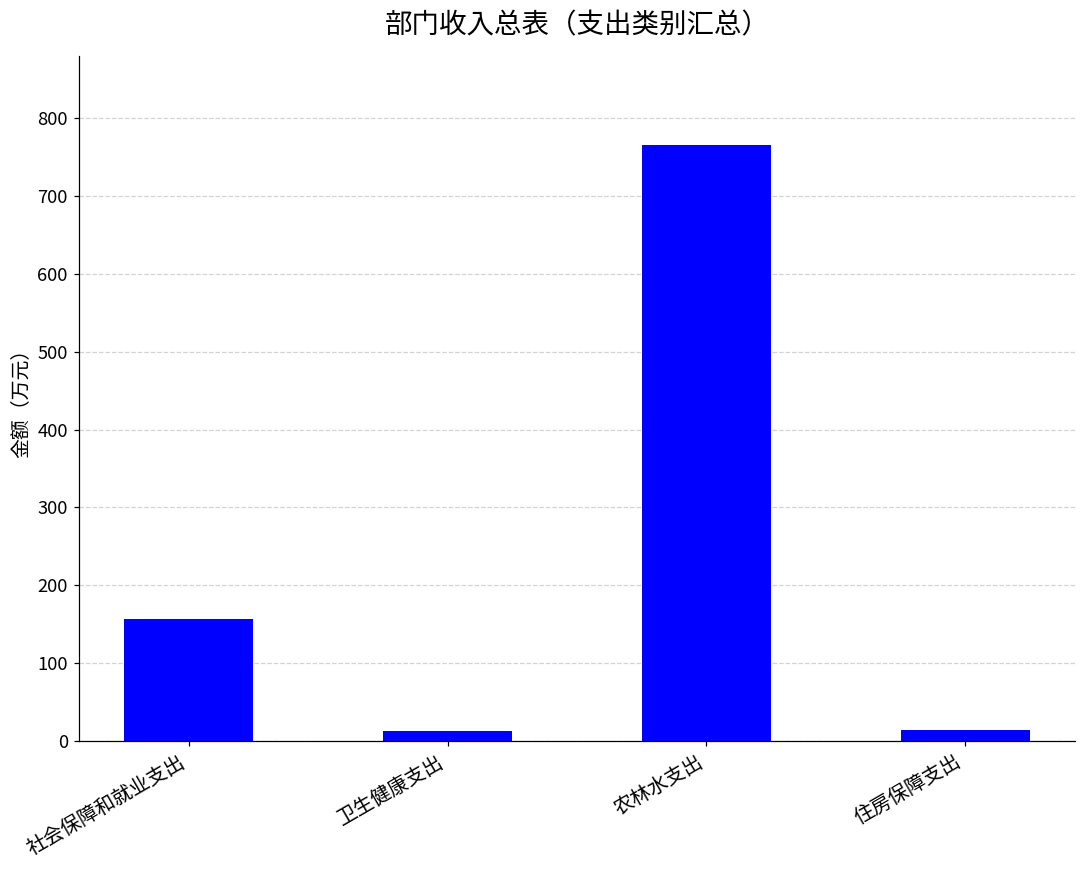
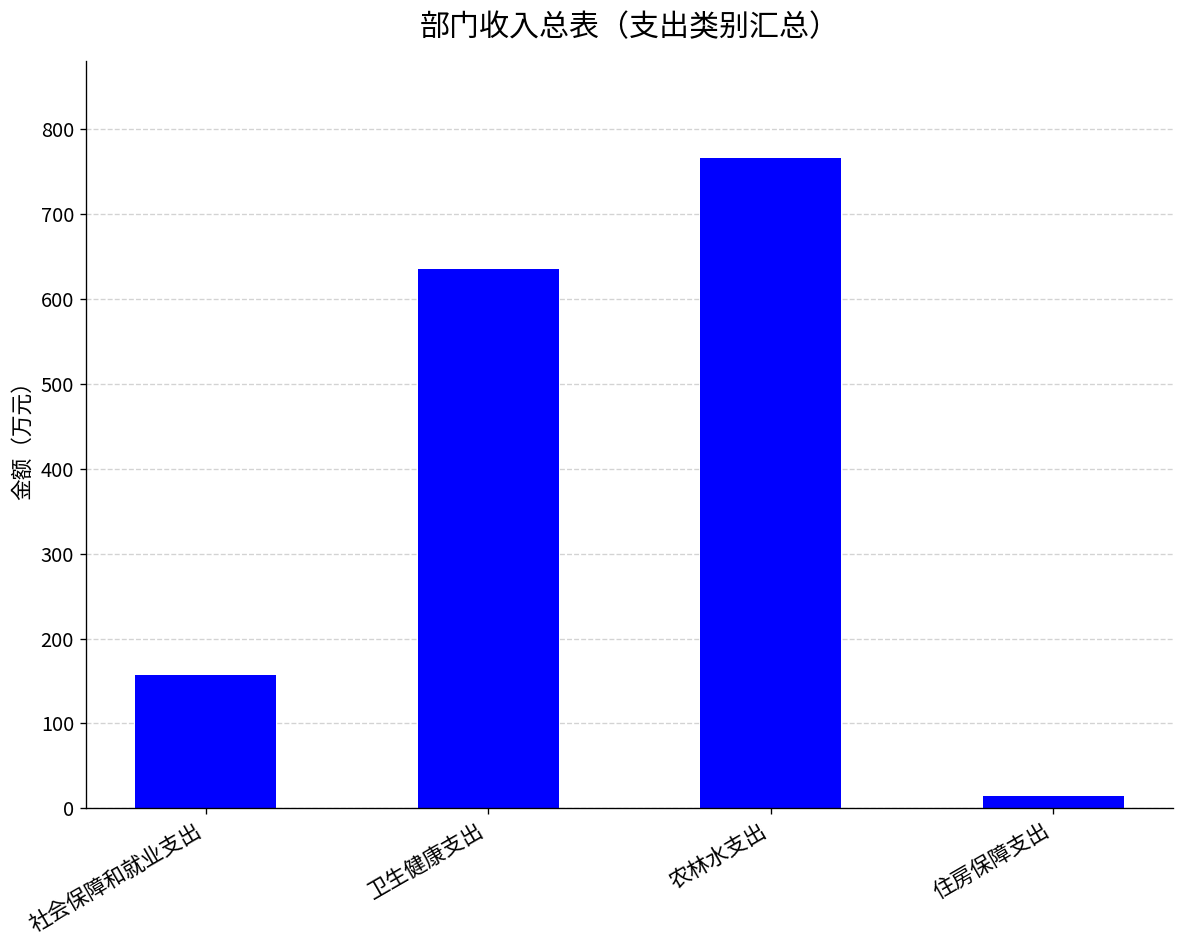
卫生健康支出: 10 -> 640
